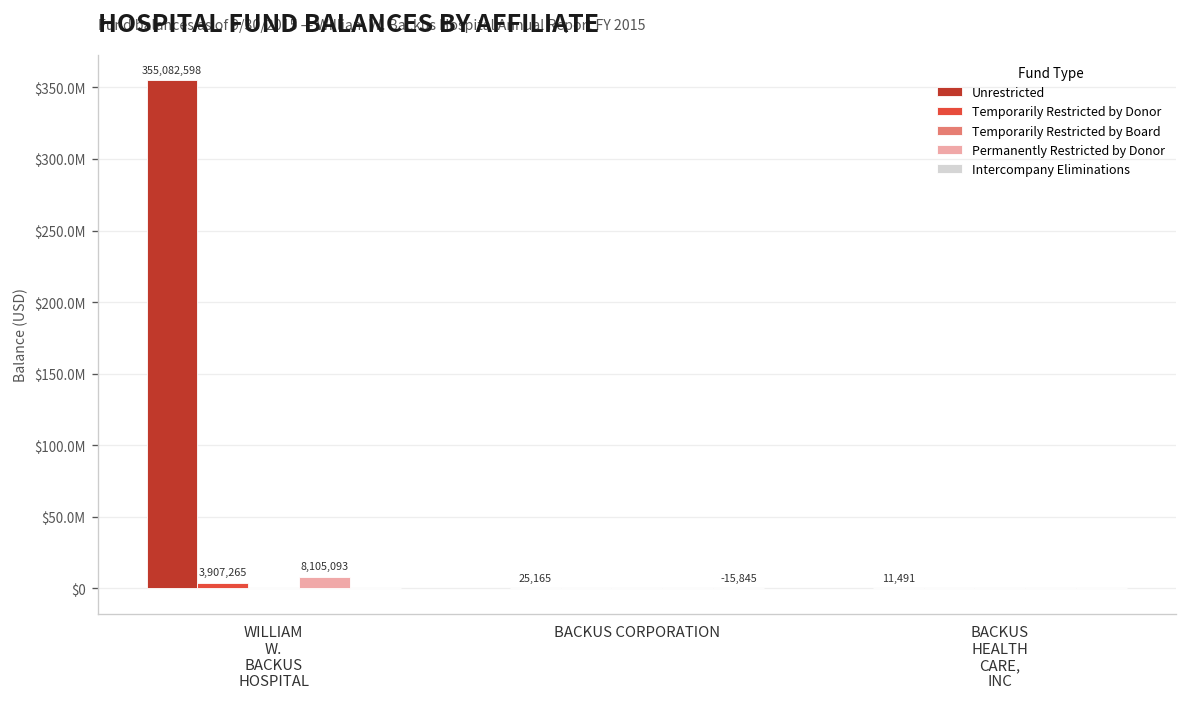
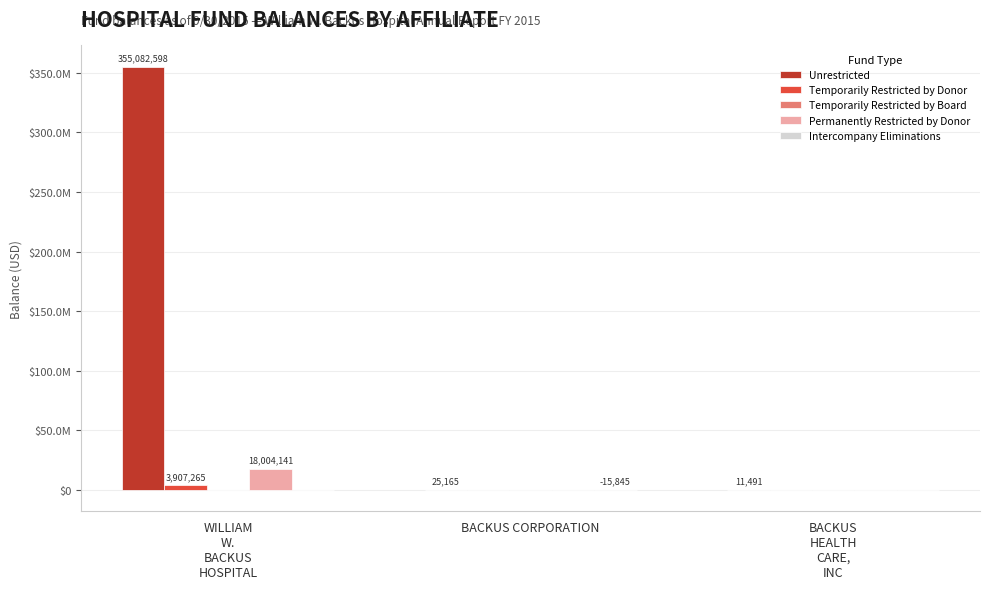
Permanently Restricted by Donor, WILLIAM W. BACKUS HOSPITAL: 8,105,093 -> 18,004,141
